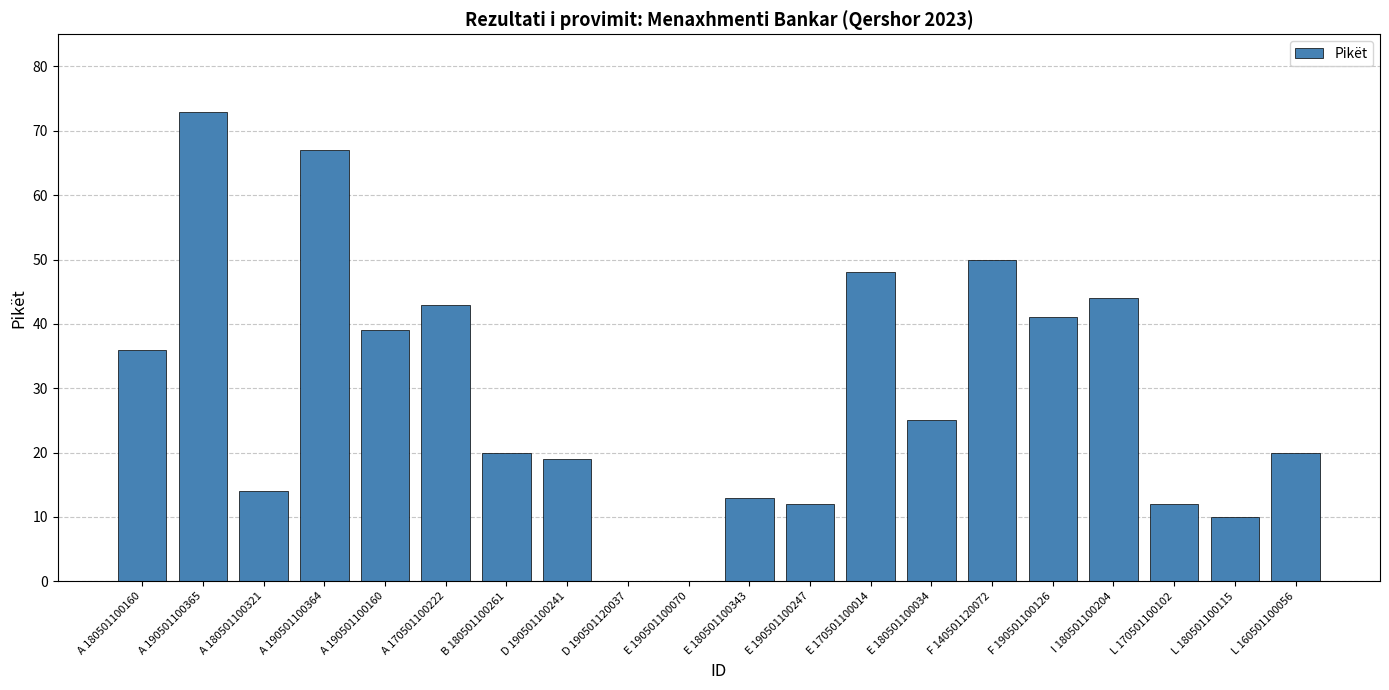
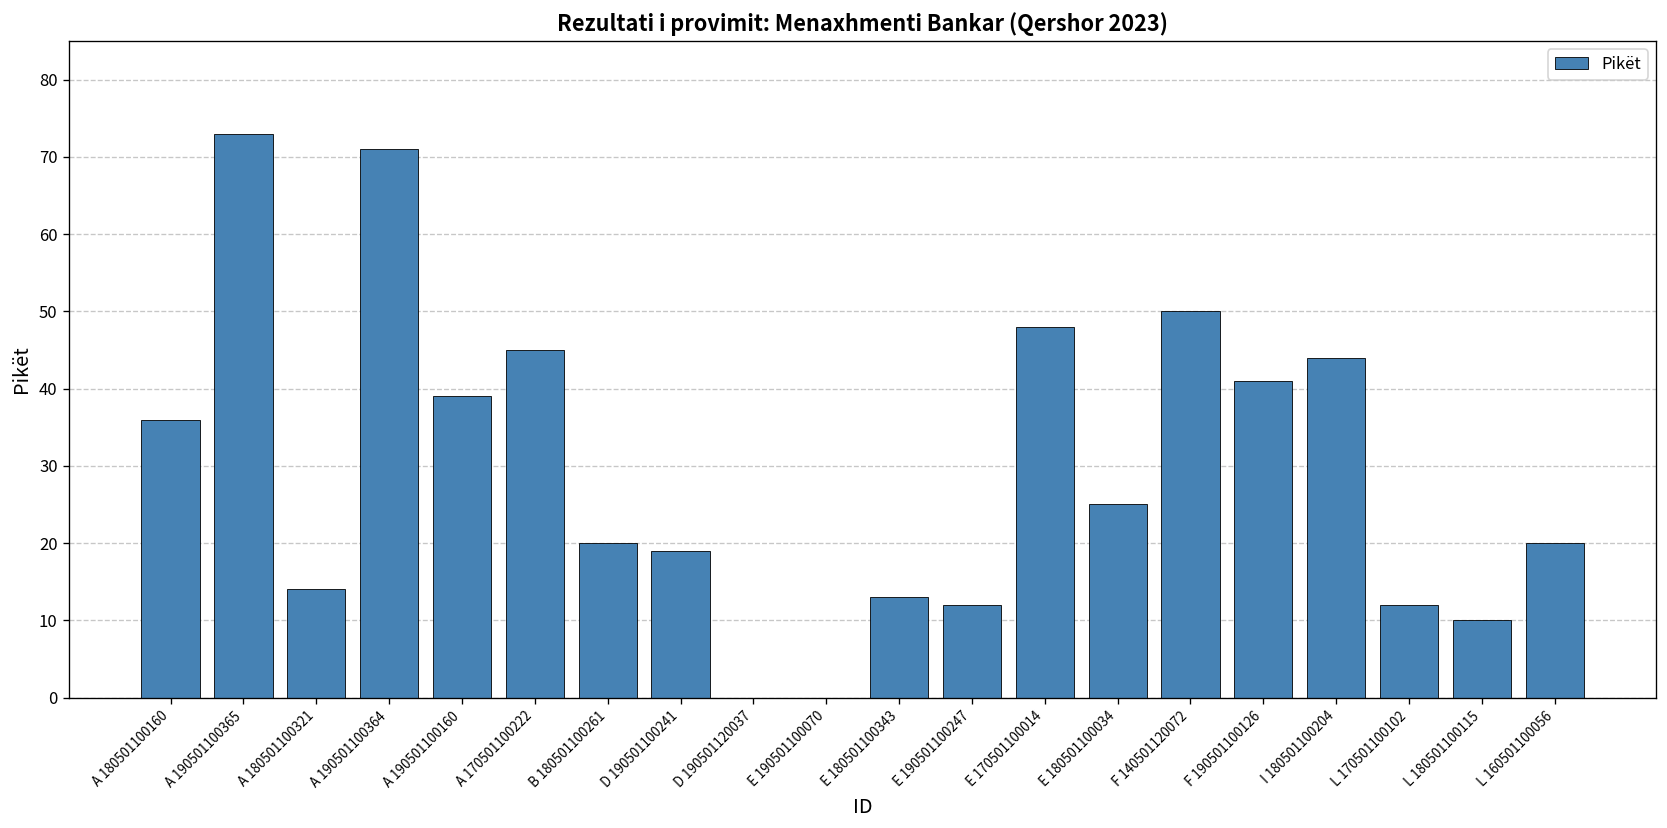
A 190501100364: 67 -> 71
A 170501100222: 43 -> 45
